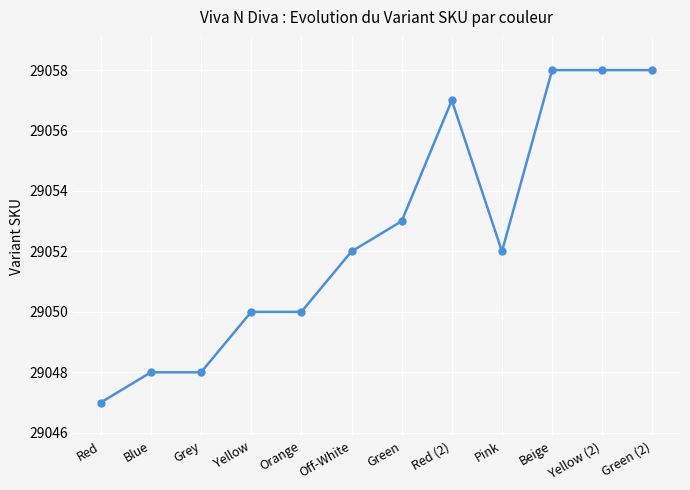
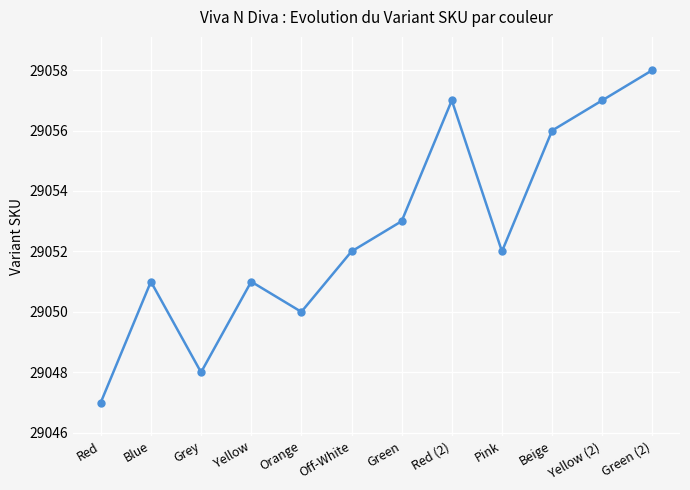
Blue: 29048 -> 29051
Yellow: 29050 -> 29051
Beige: 29058 -> 29056
Yellow (2): 29058 -> 29057
